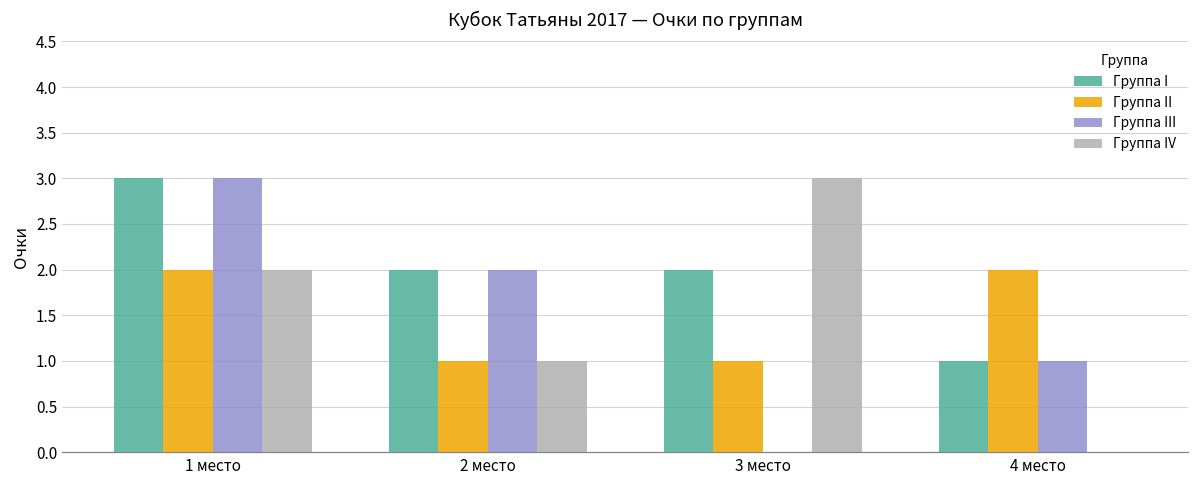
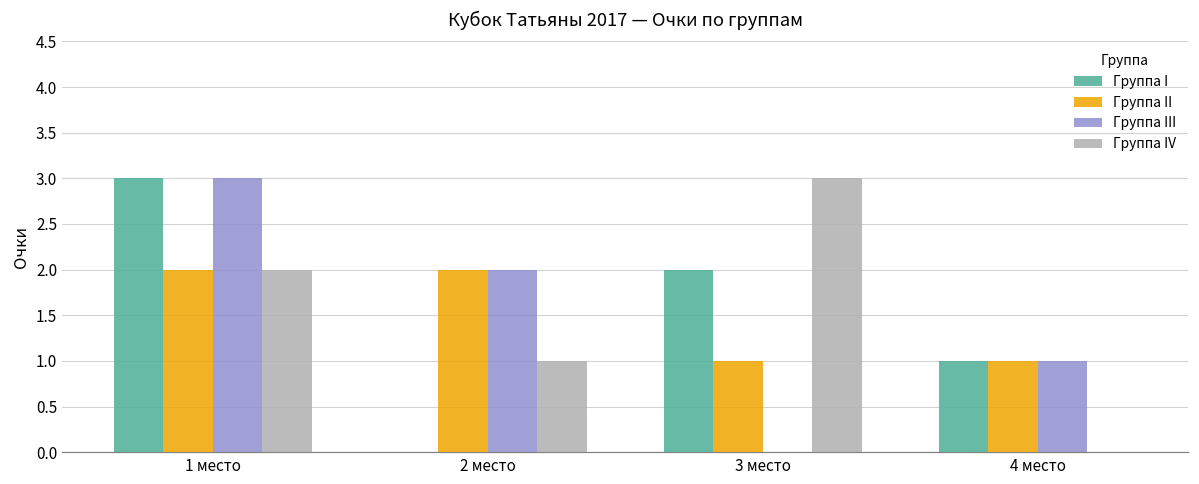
Группа I, 2 место: 2 -> 0
Группа II, 2 место: 1 -> 2
Группа II, 4 место: 2 -> 1
